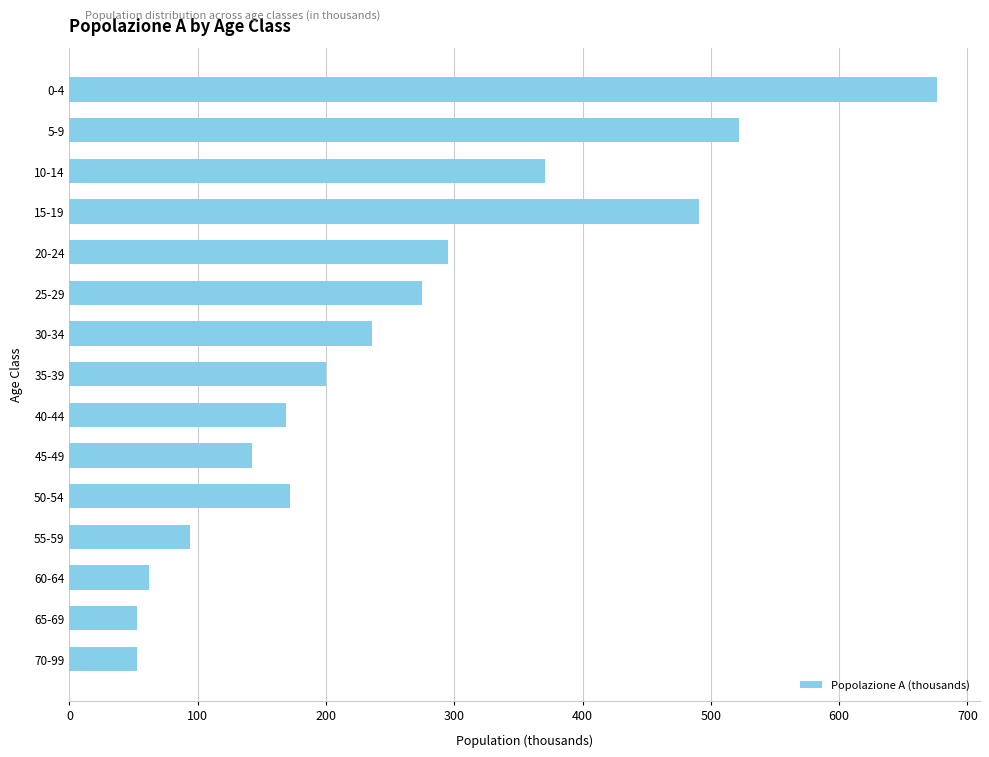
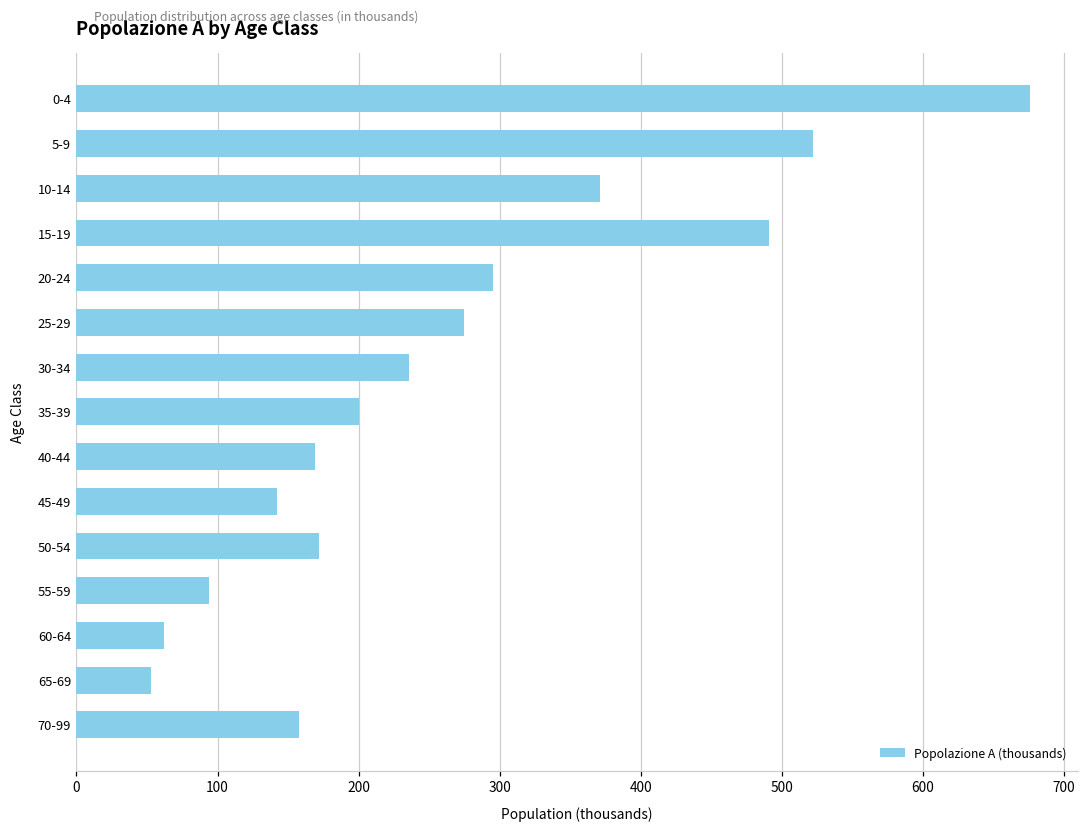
70-99: 53 -> 158
